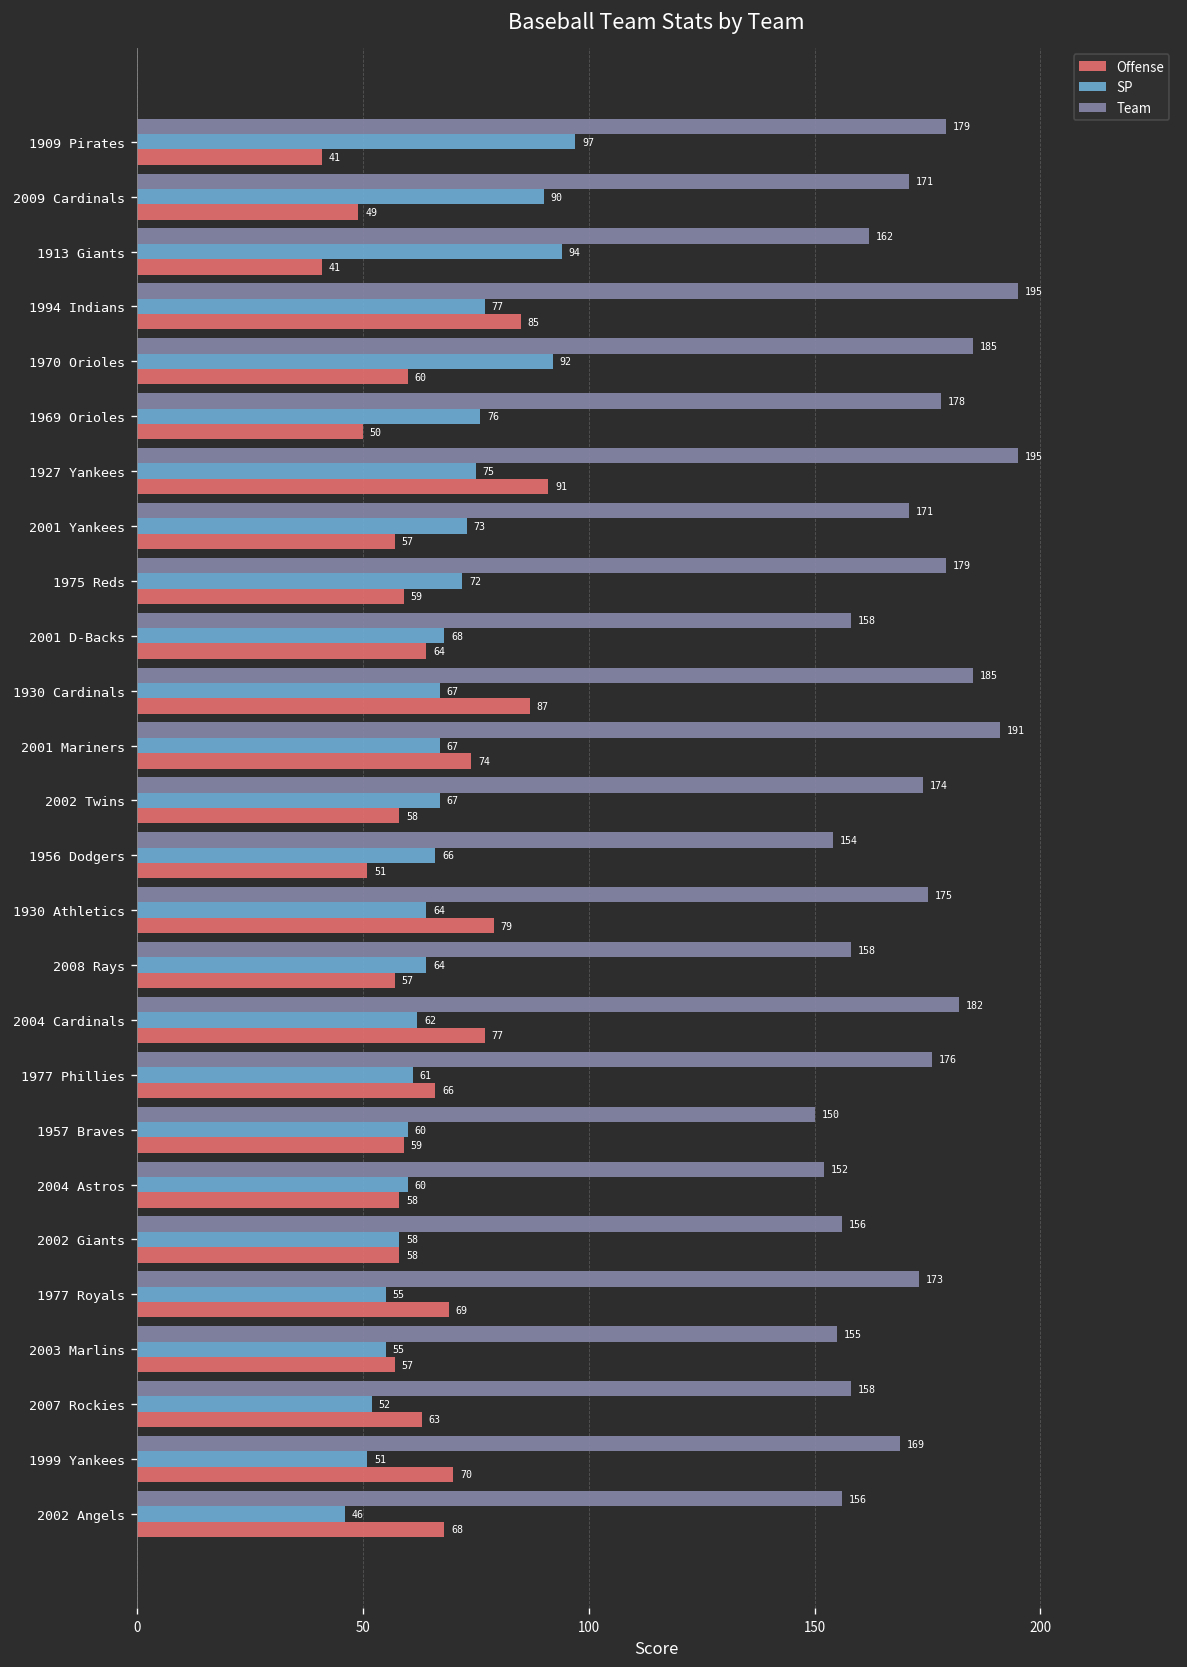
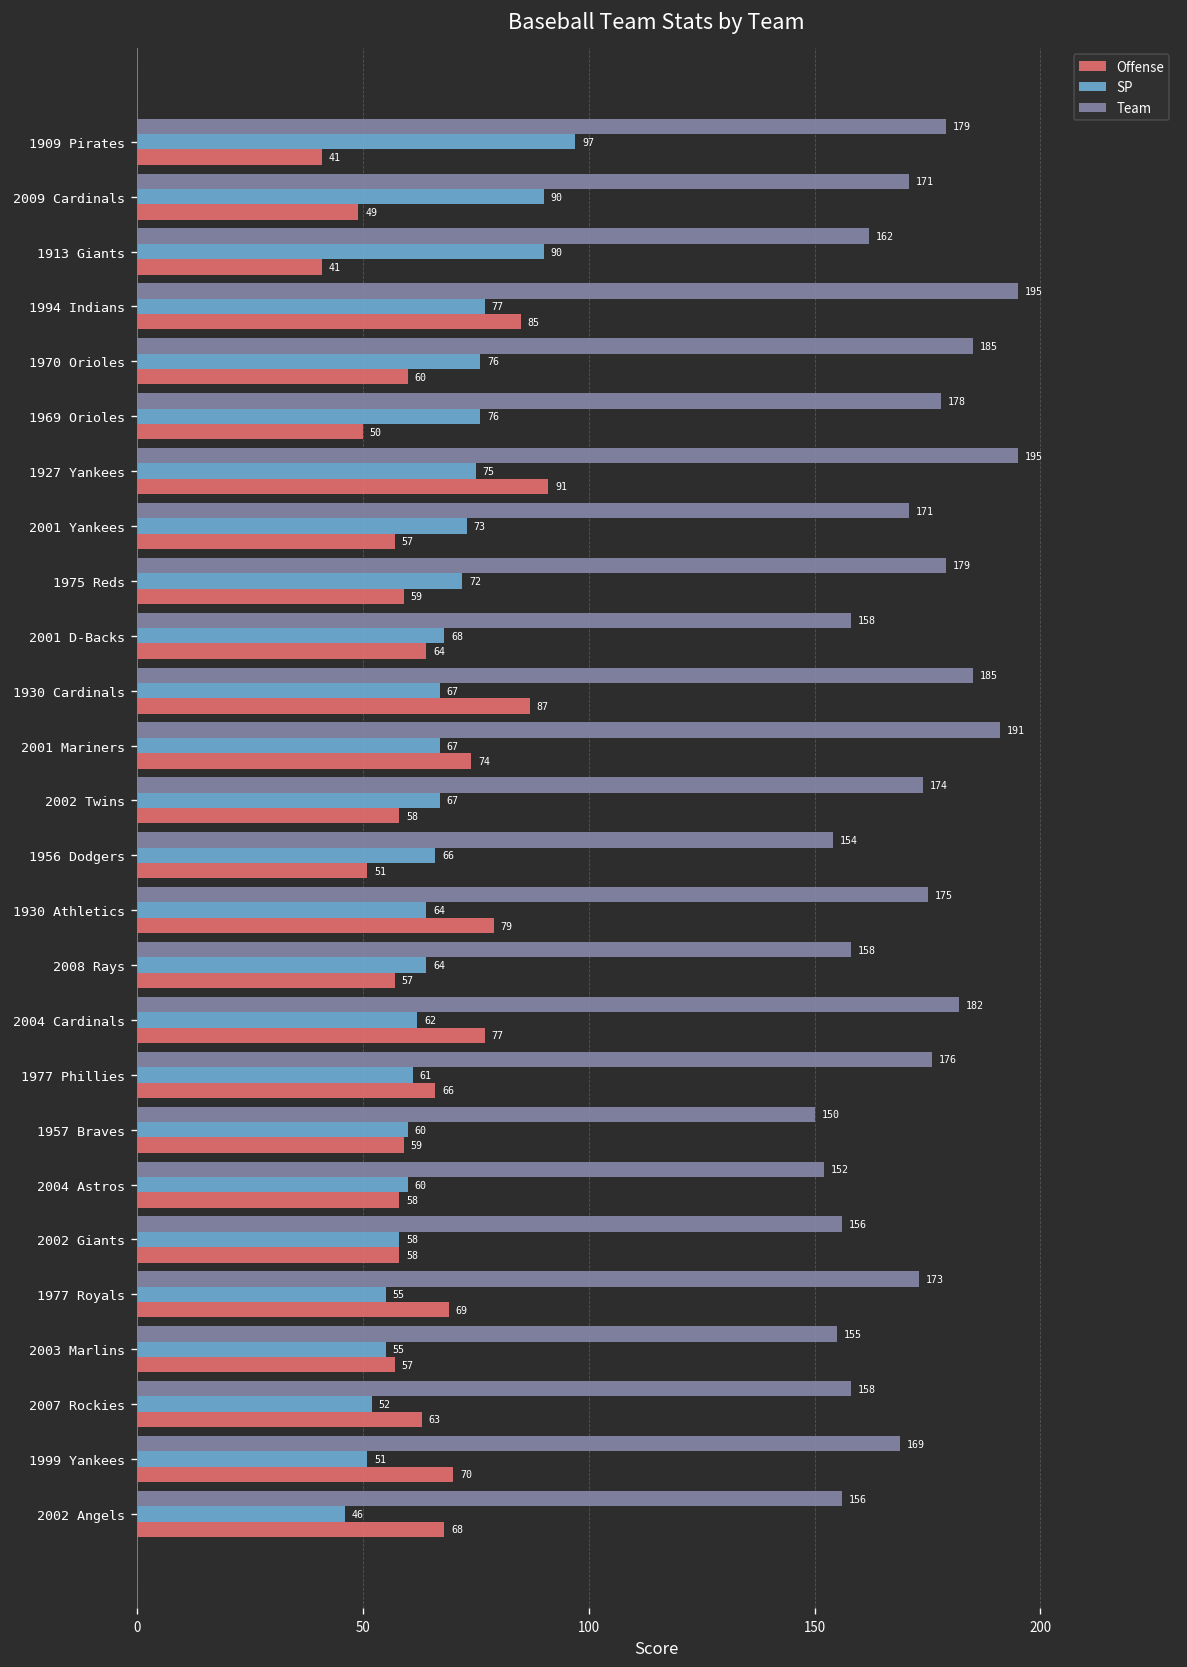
SP, 1913 Giants: 94 -> 90
SP, 1970 Orioles: 92 -> 76
